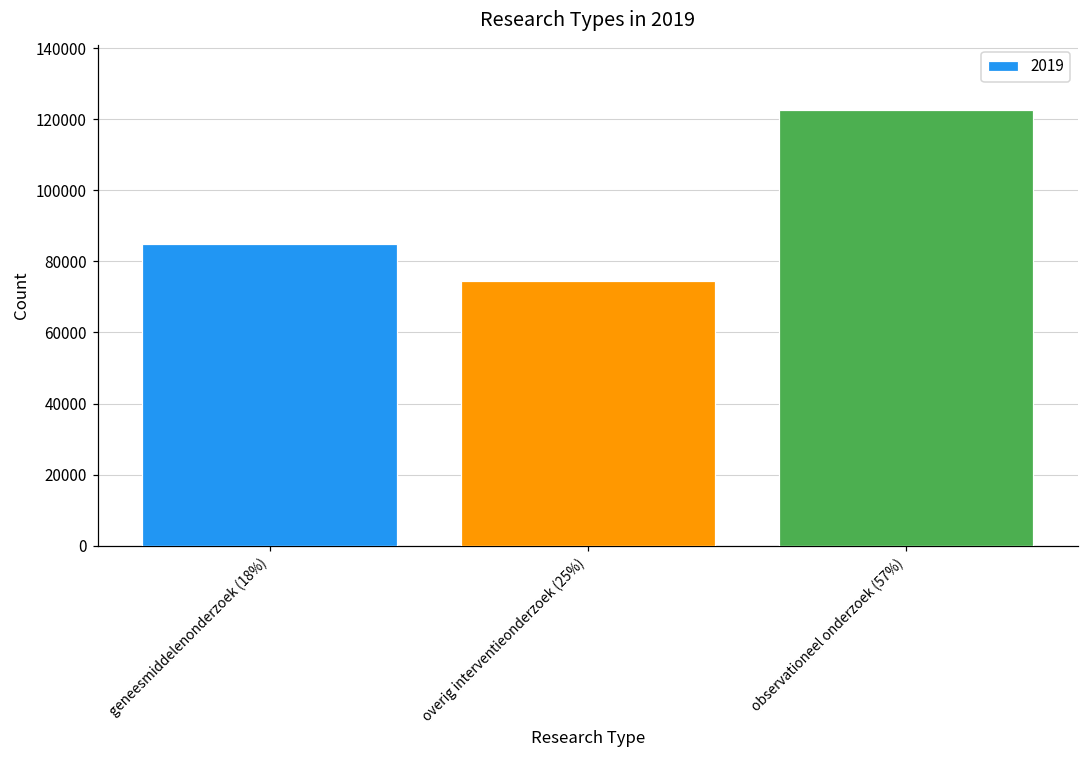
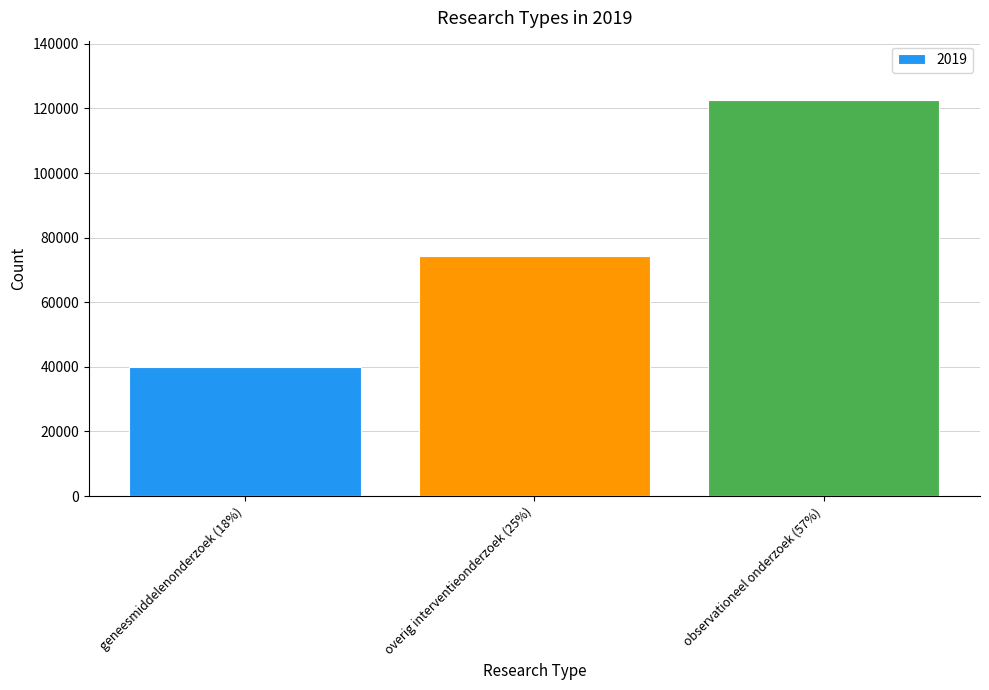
geneesmiddelenonderzoek (18%): 85000 -> 40000
